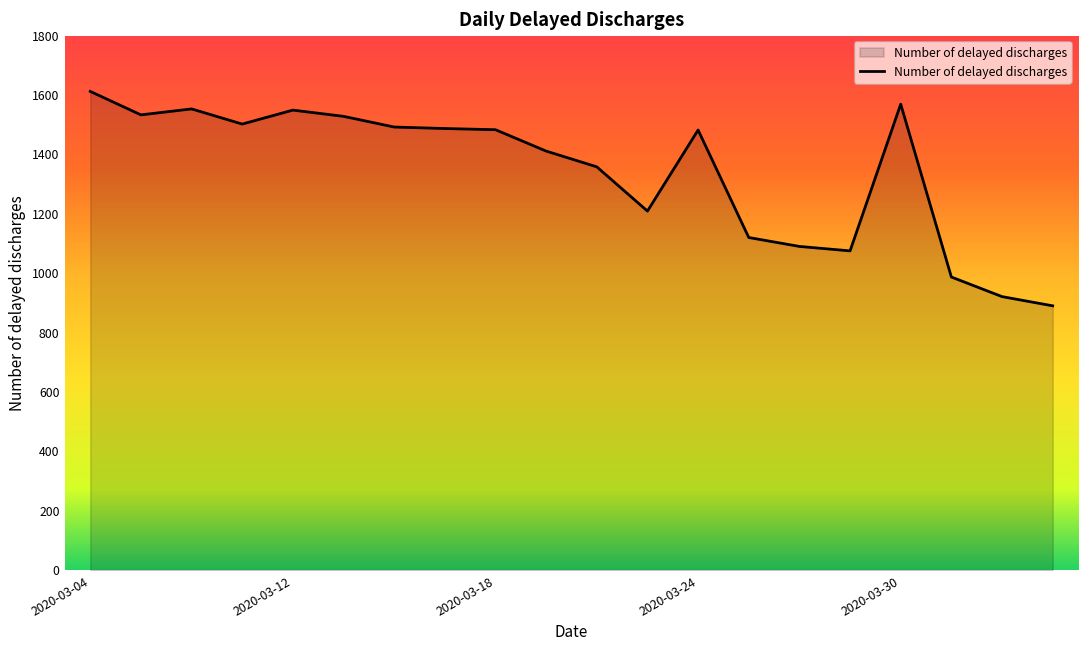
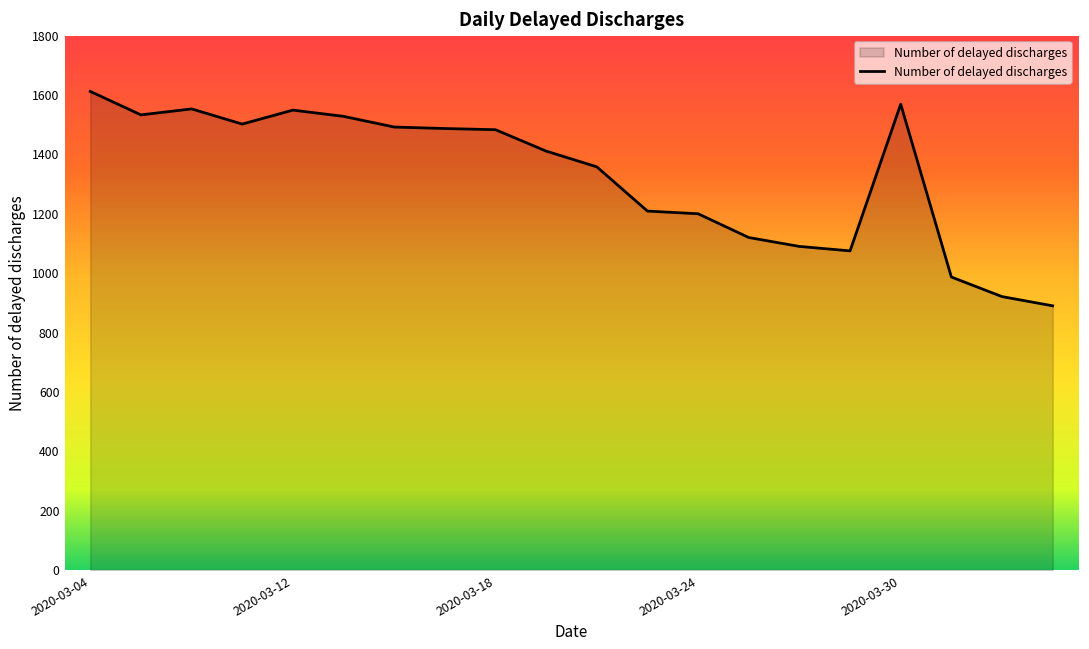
2020-03-24: 1480 -> 1200
